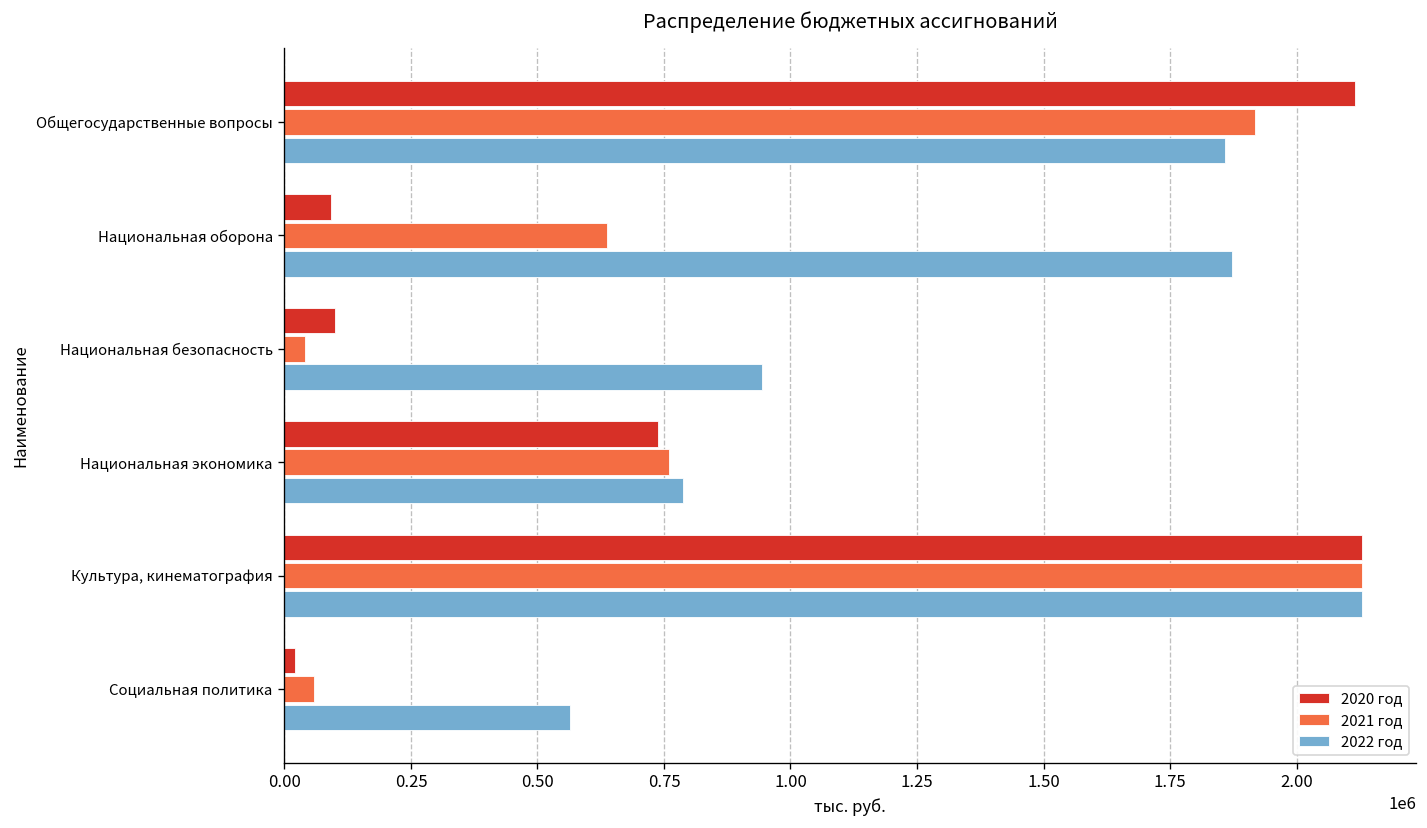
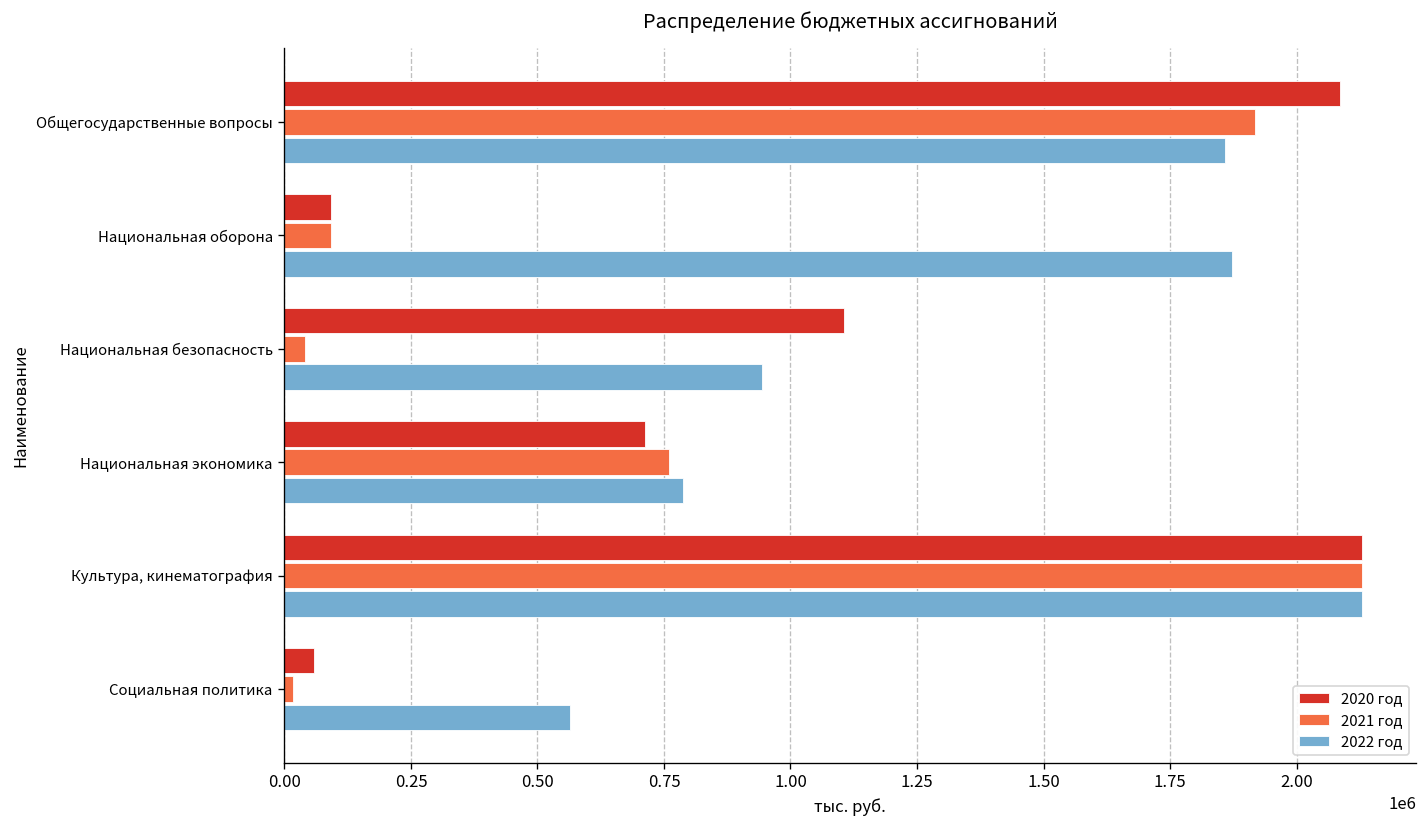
2020 год, Общегосударственные вопросы: 2120000 -> 2090000
2021 год, Национальная оборона: 640000 -> 90000
2020 год, Национальная безопасность: 100000 -> 1110000
2020 год, Национальная экономика: 740000 -> 710000
2020 год, Социальная политика: 20000 -> 60000
2021 год, Социальная политика: 60000 -> 20000
